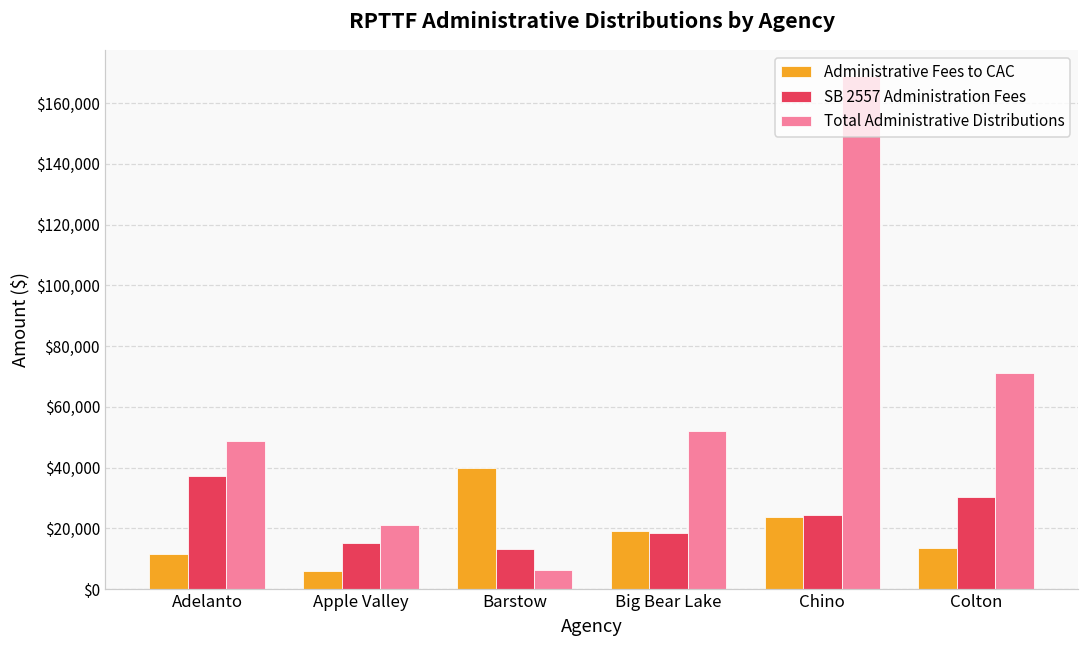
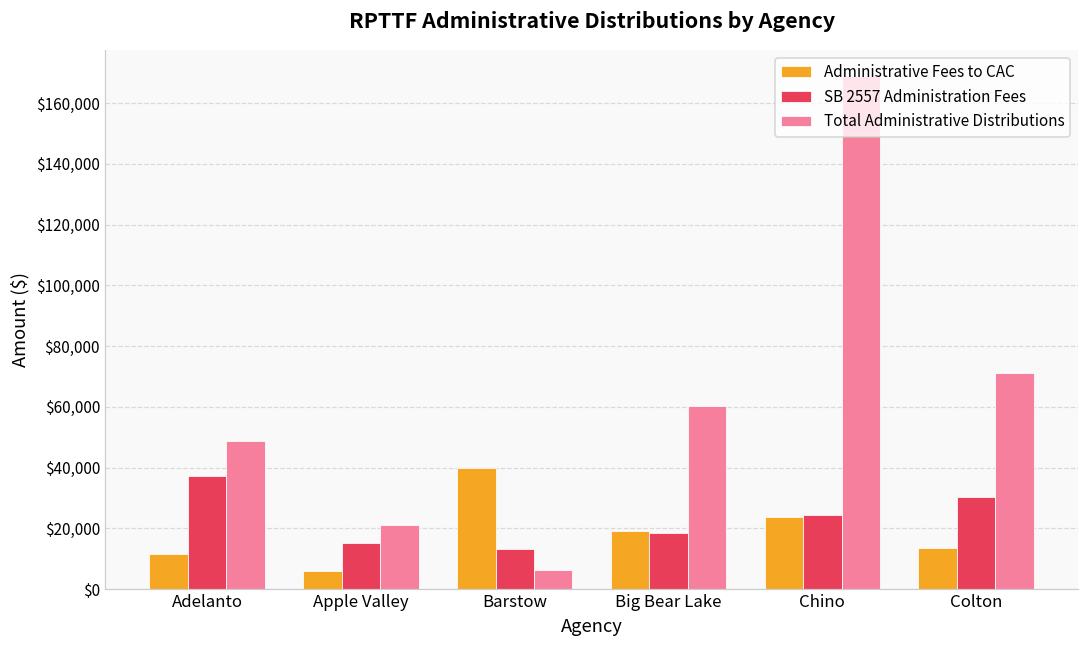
Total Administrative Distributions, Big Bear Lake: $52,000 -> $60,000
